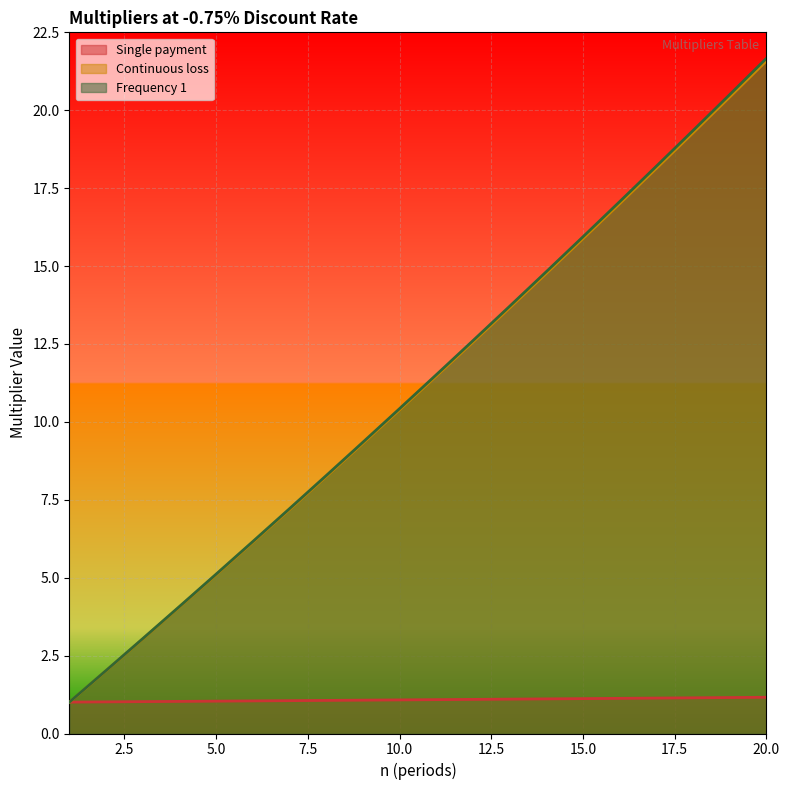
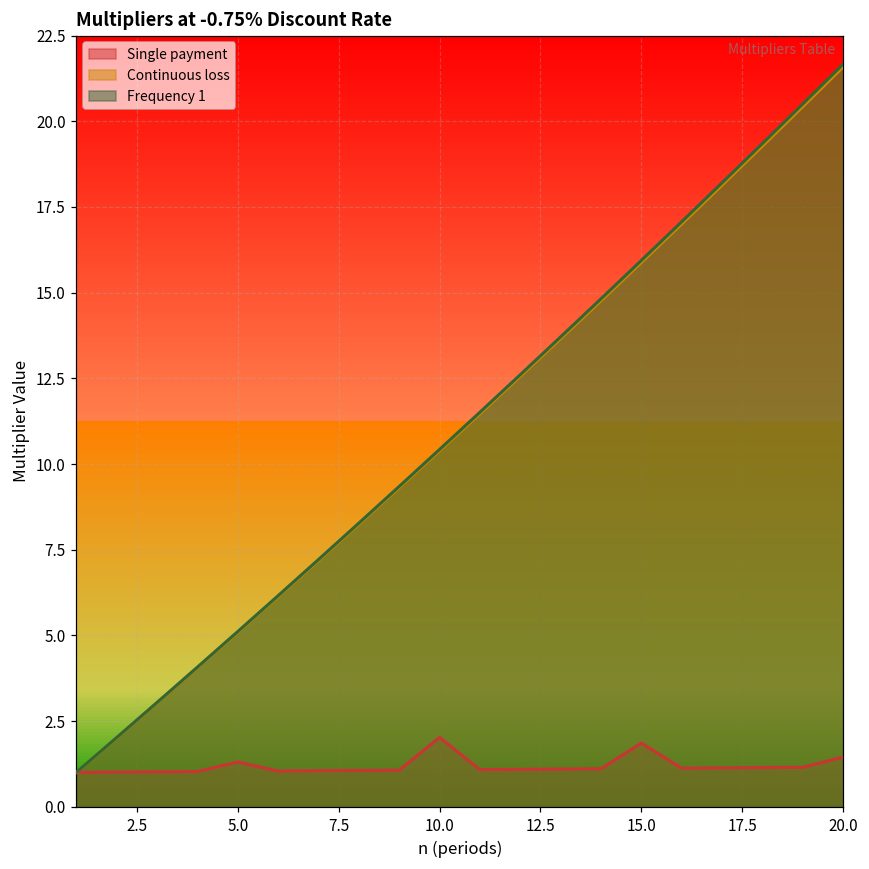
Single payment, 5.0: 1.0 -> 1.3
Single payment, 10.0: 1.1 -> 2.0
Single payment, 15.0: 1.1 -> 1.9
Single payment, 20.0: 1.2 -> 1.5
